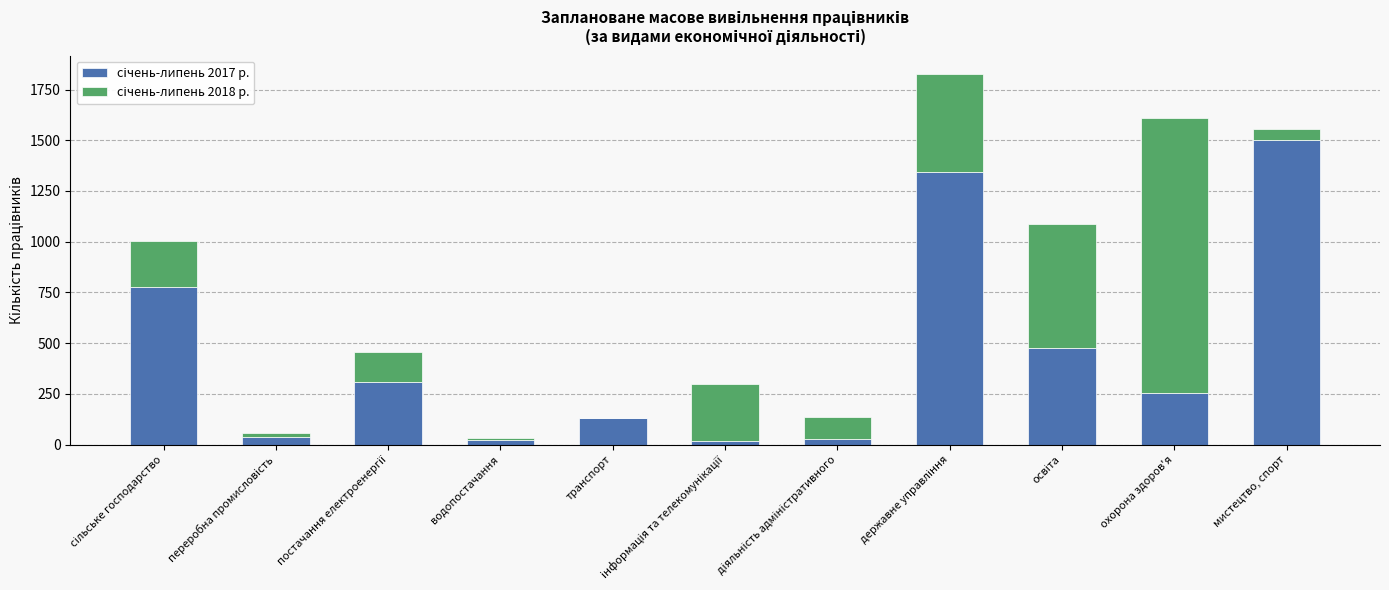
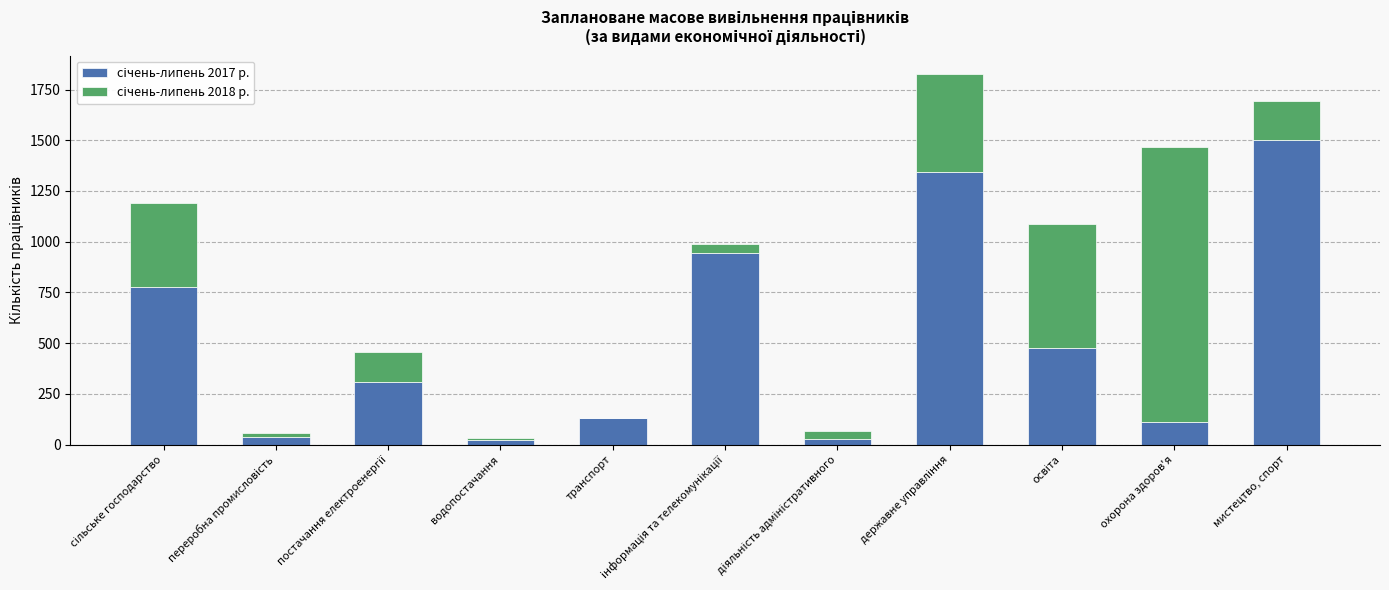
січень-липень 2018 р., сільське господарство: 230 -> 410
січень-липень 2017 р., інформація та телекомунікації: 20 -> 940
січень-липень 2018 р., інформація та телекомунікації: 280 -> 50
січень-липень 2018 р., діяльність адміністративного: 110 -> 40
січень-липень 2017 р., охорона здоров'я: 260 -> 110
січень-липень 2018 р., мистецтво, спорт: 60 -> 190
